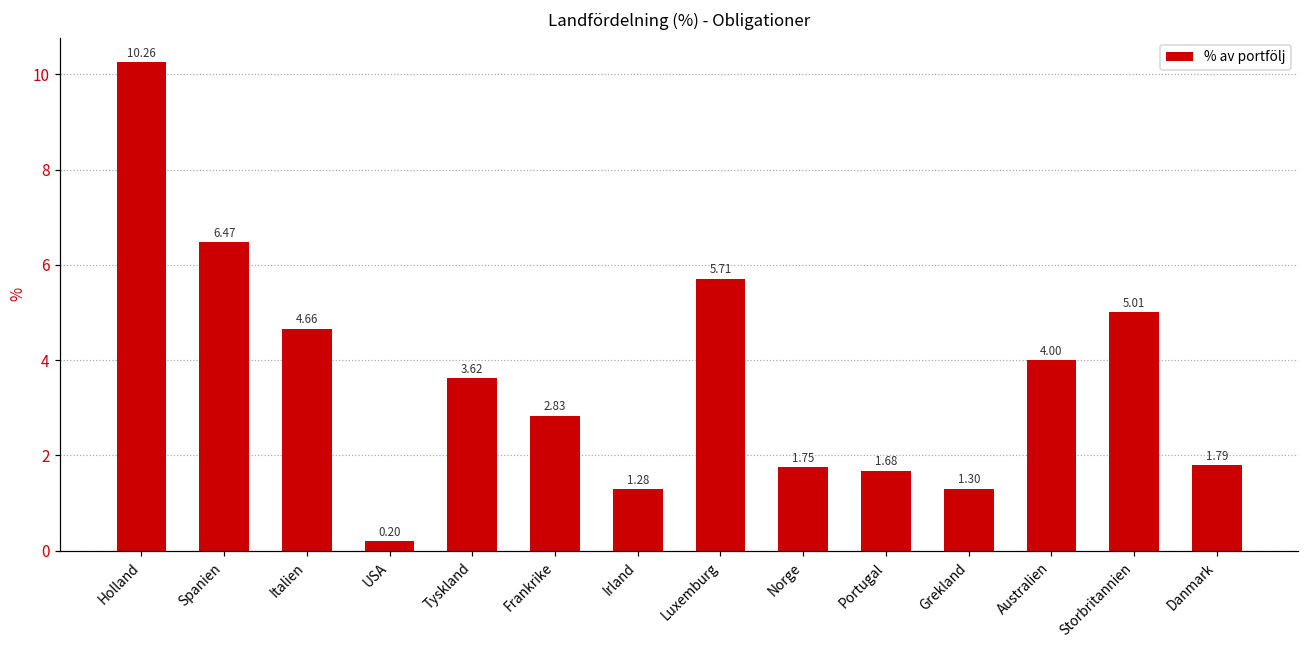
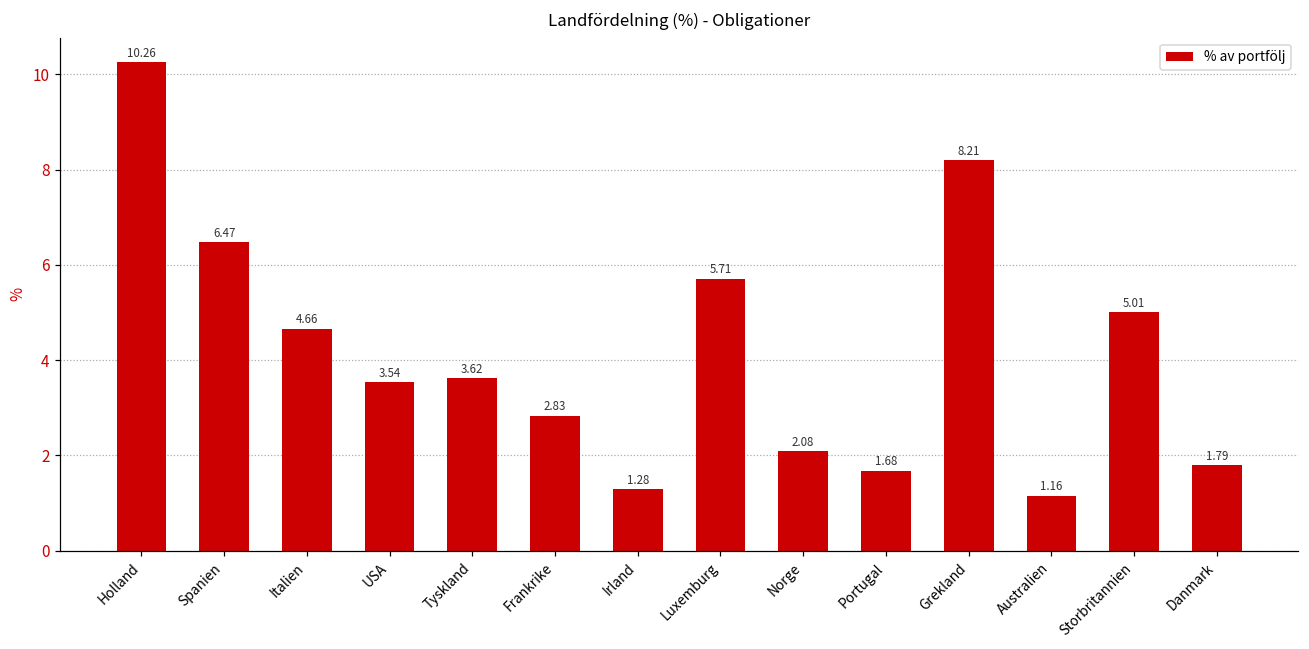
USA: 0.20 -> 3.54
Norge: 1.75 -> 2.08
Grekland: 1.30 -> 8.21
Australien: 4.00 -> 1.16
